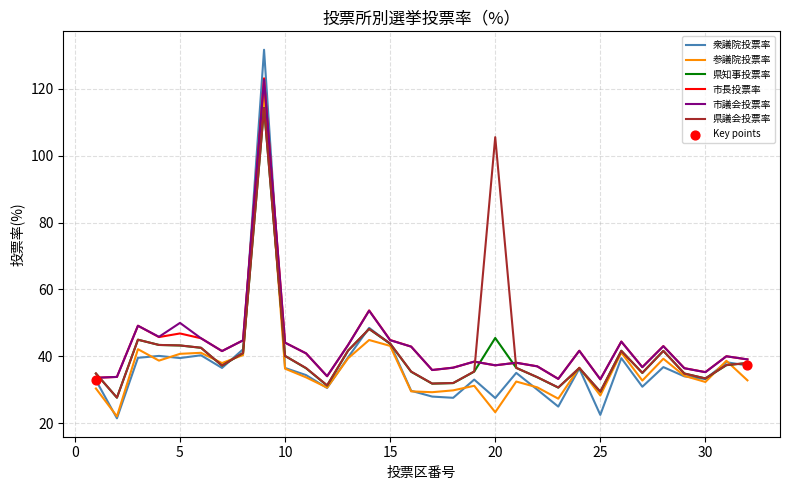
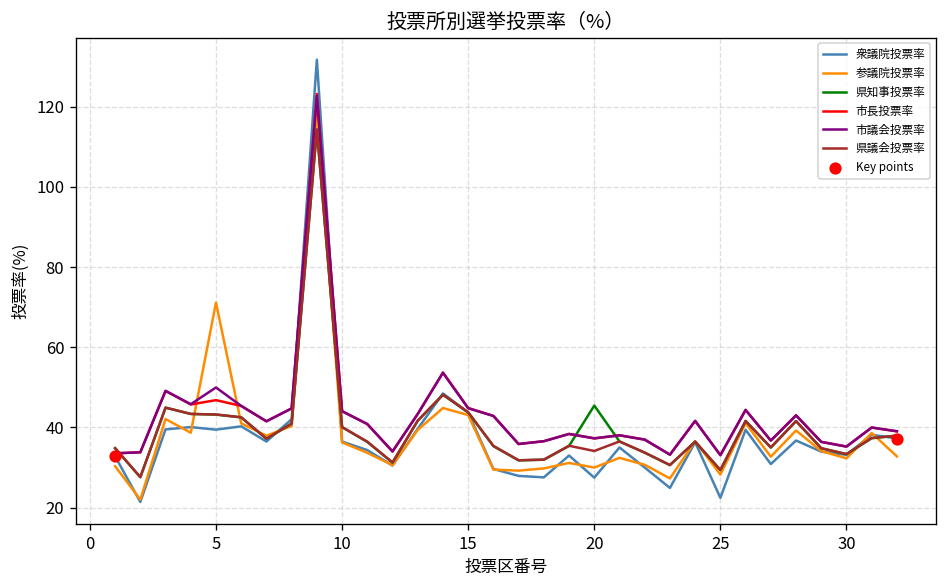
参議院投票率, 5: 41 -> 71
参議院投票率, 20: 23 -> 30
県議会投票率, 20: 106 -> 34
